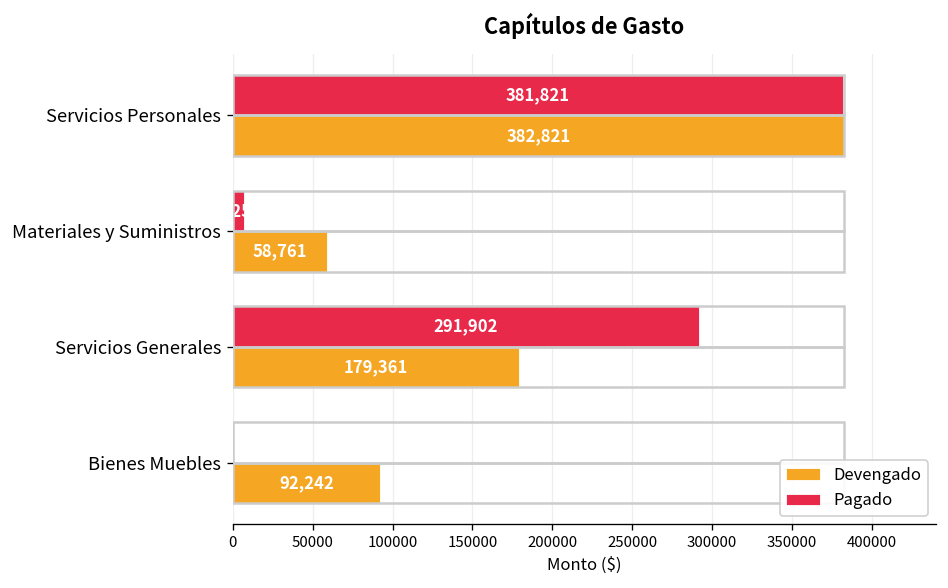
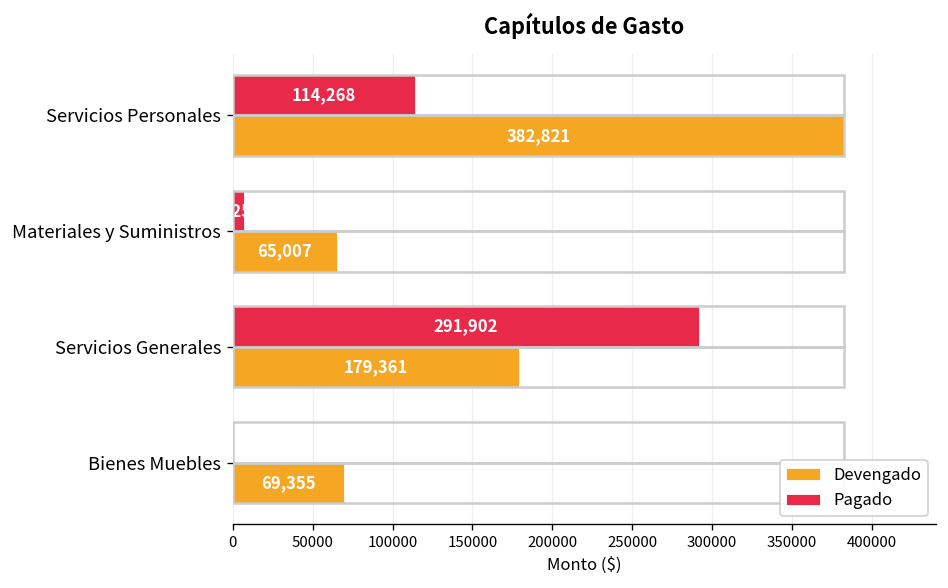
Pagado, Servicios Personales: 381,821 -> 114,268
Devengado, Materiales y Suministros: 58,761 -> 65,007
Devengado, Bienes Muebles: 92,242 -> 69,355
